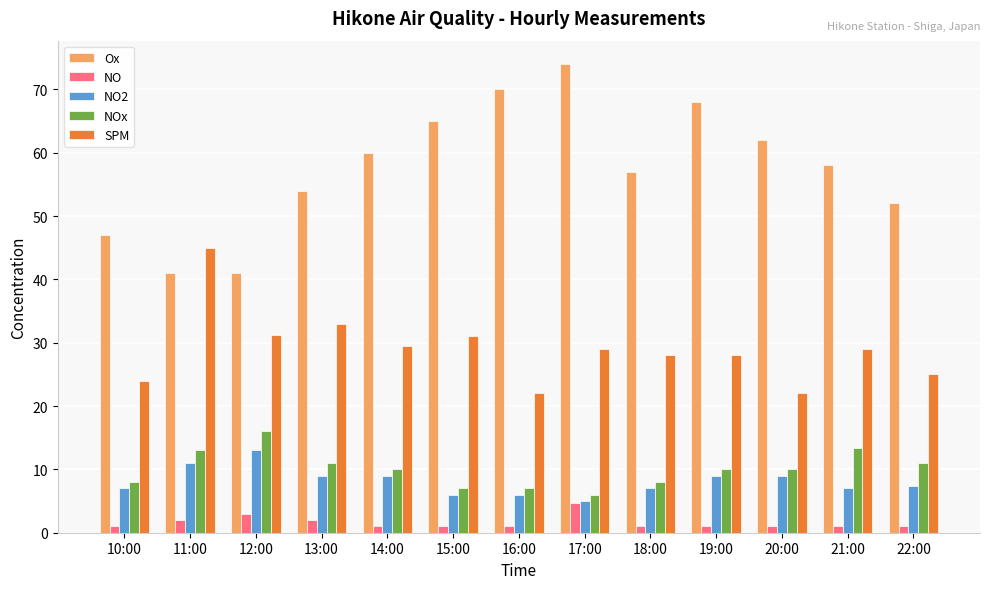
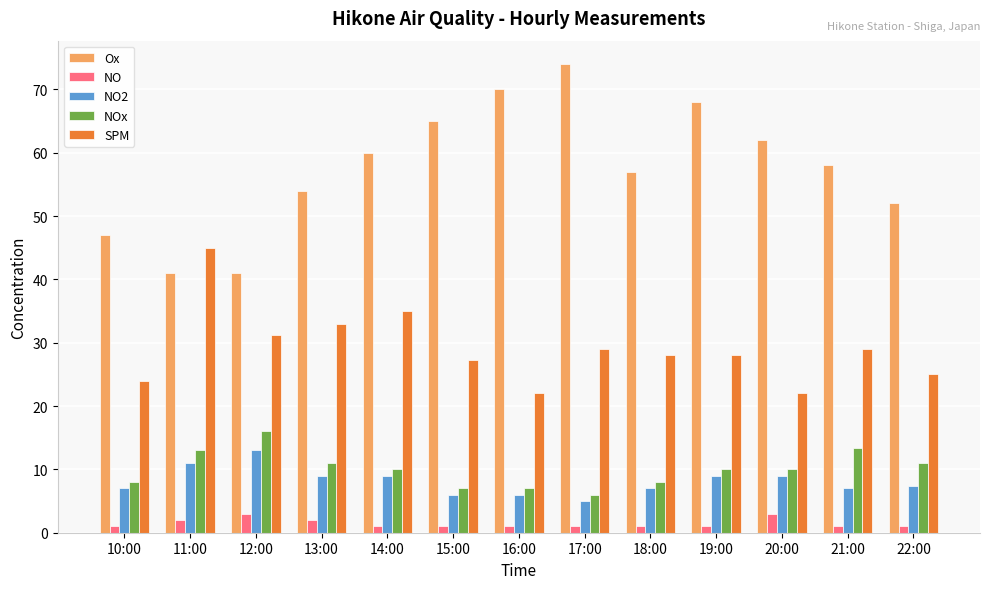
SPM, 14:00: 30 -> 35
SPM, 15:00: 31 -> 27
NO, 17:00: 5 -> 1
NO, 20:00: 1 -> 3
